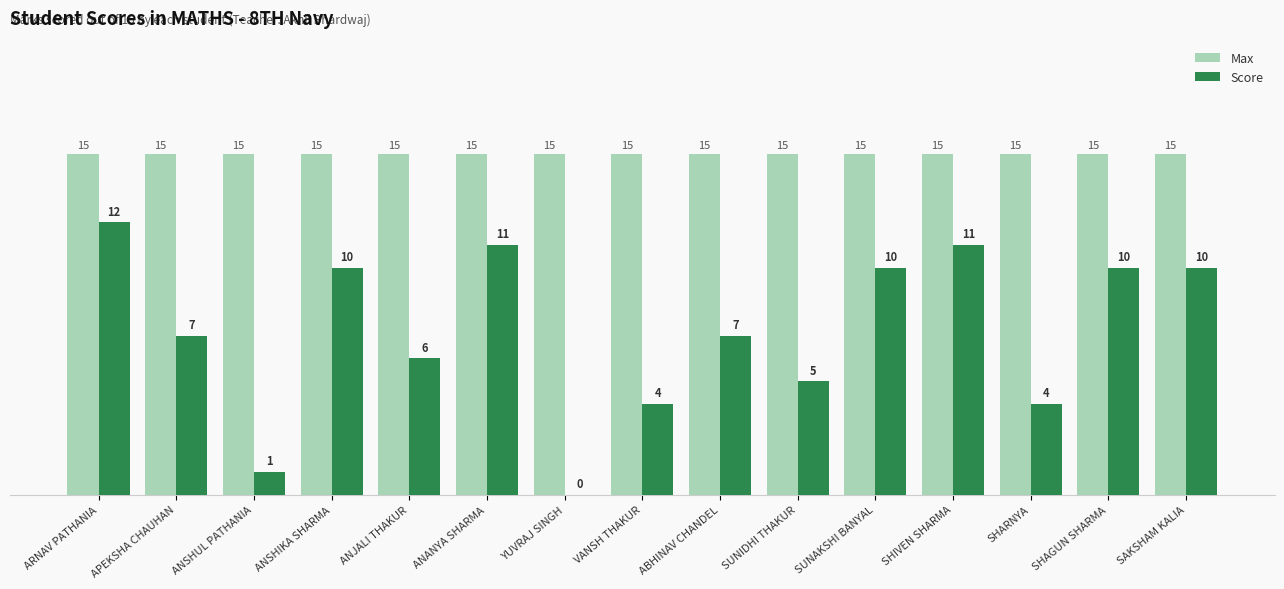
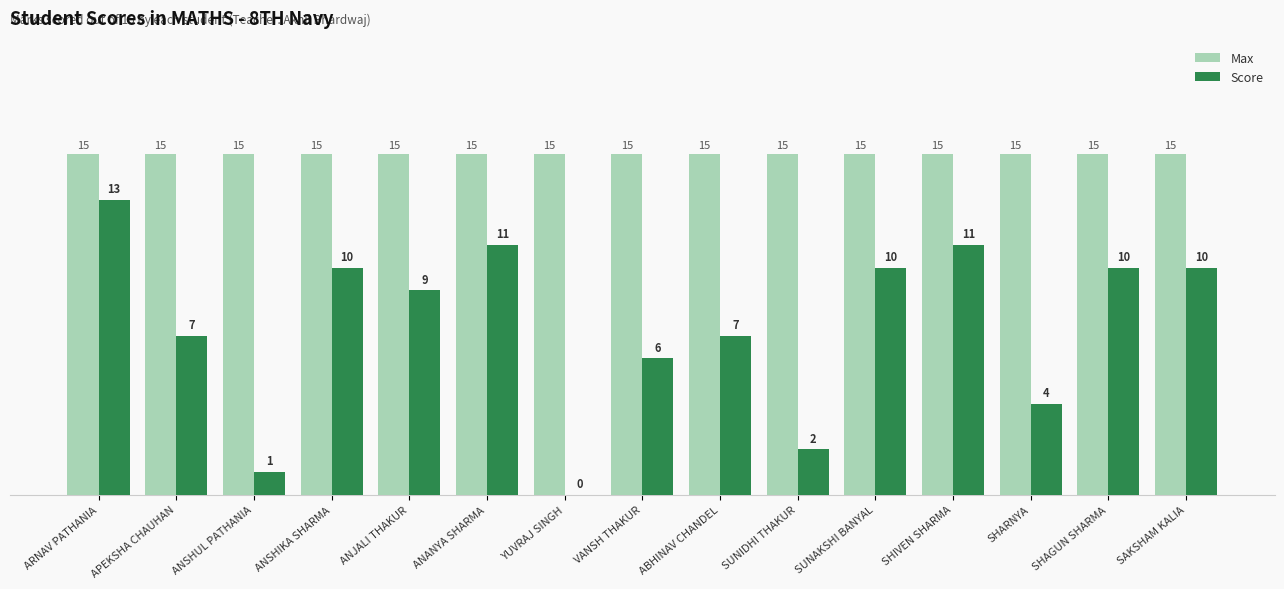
Score, ARNAV PATHANIA: 12 -> 13
Score, ANJALI THAKUR: 6 -> 9
Score, VANSH THAKUR: 4 -> 6
Score, SUNIDHI THAKUR: 5 -> 2
